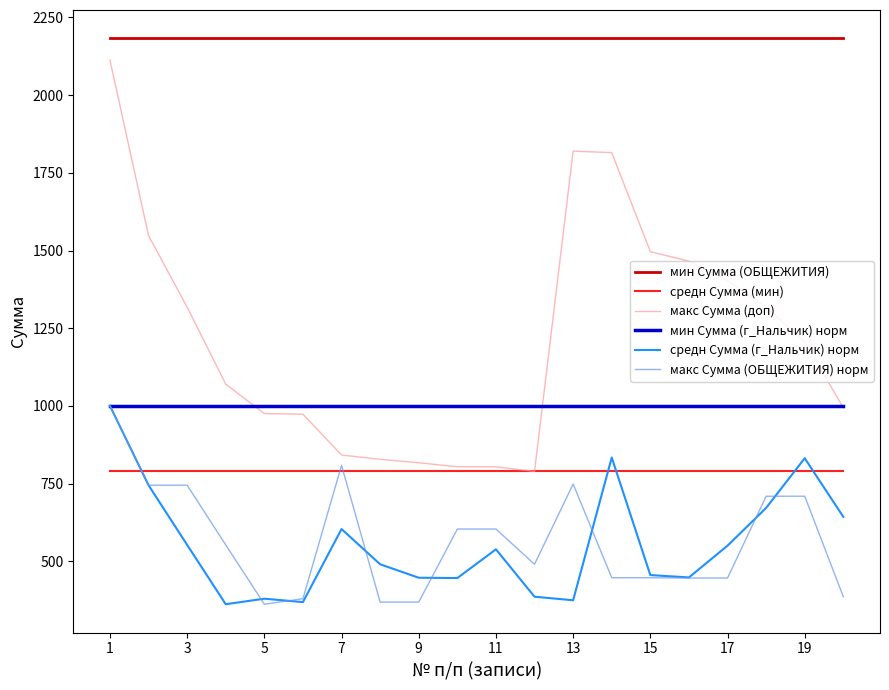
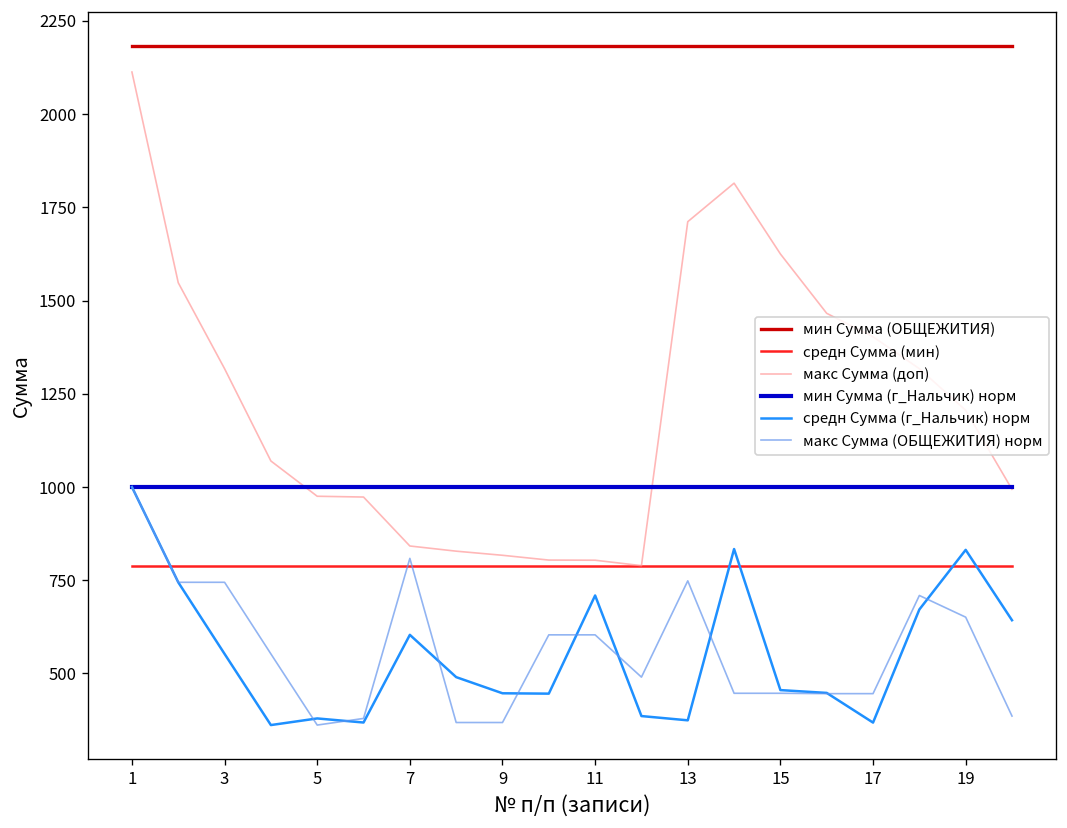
средн Сумма (г_Нальчик) норм, 11: 540 -> 710
макс Сумма (доп), 13: 1820 -> 1710
макс Сумма (доп), 15: 1500 -> 1630
средн Сумма (г_Нальчик) норм, 17: 550 -> 370
макс Сумма (ОБЩЕЖИТИЯ) норм, 19: 710 -> 650
